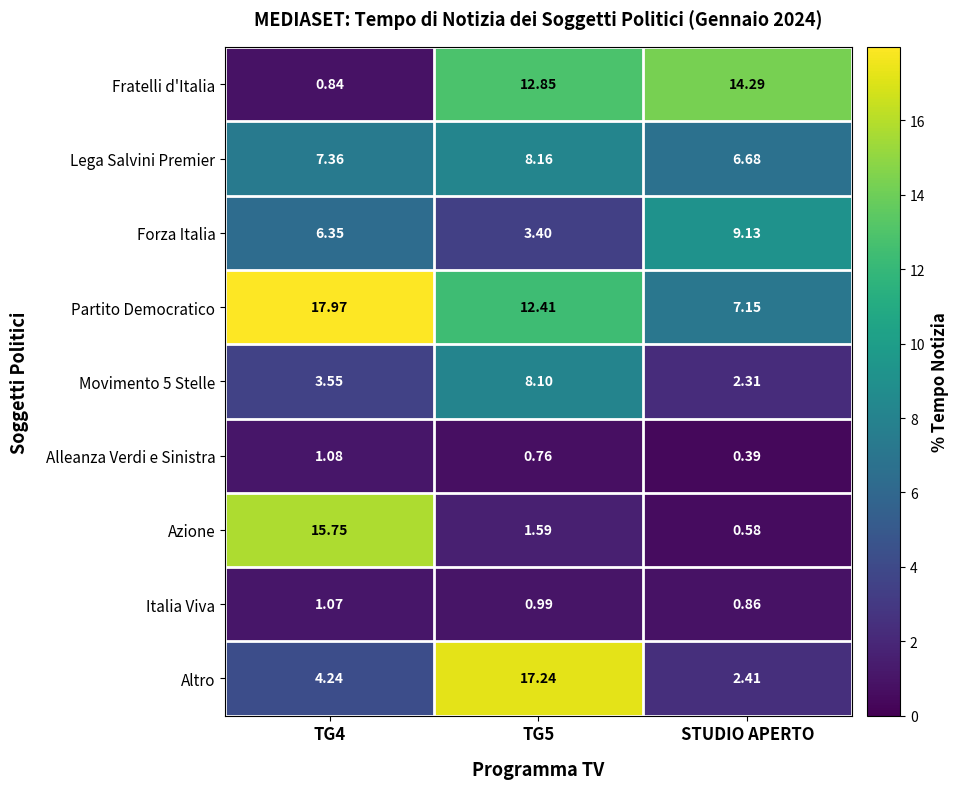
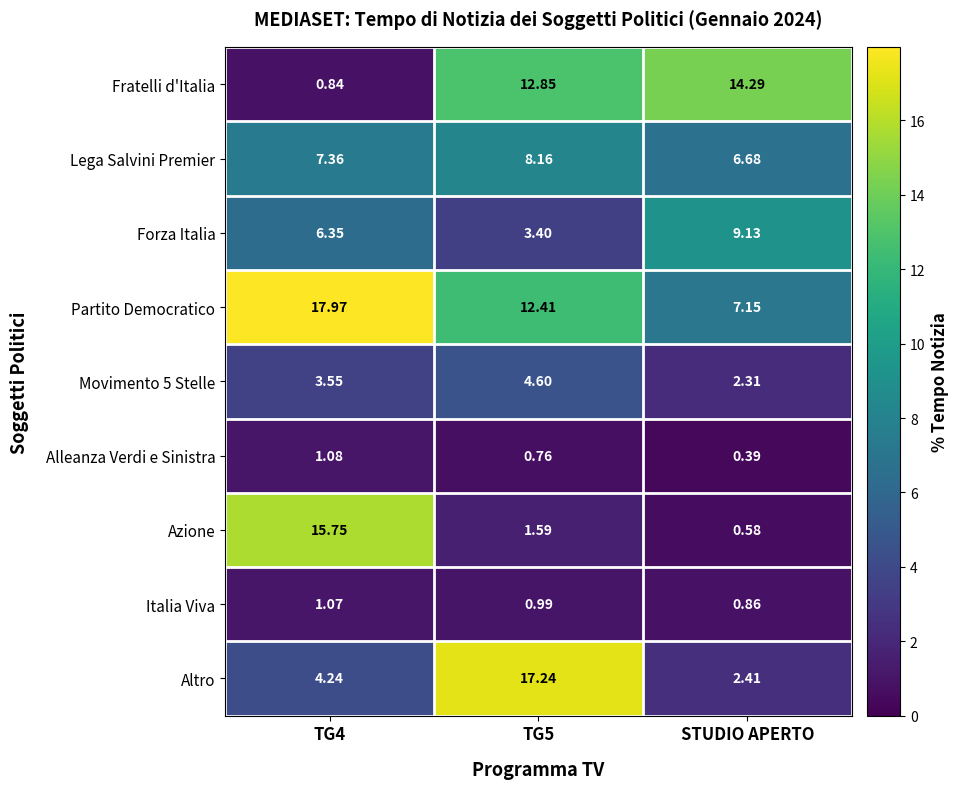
Movimento 5 Stelle, TG5: 8.10 -> 4.60
